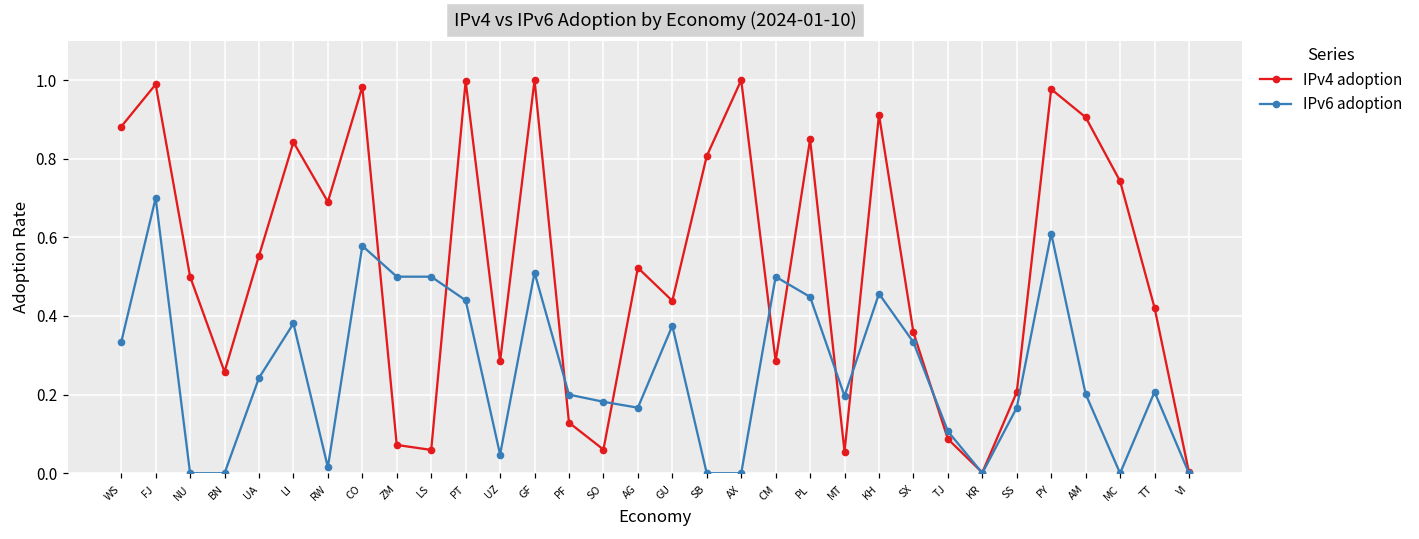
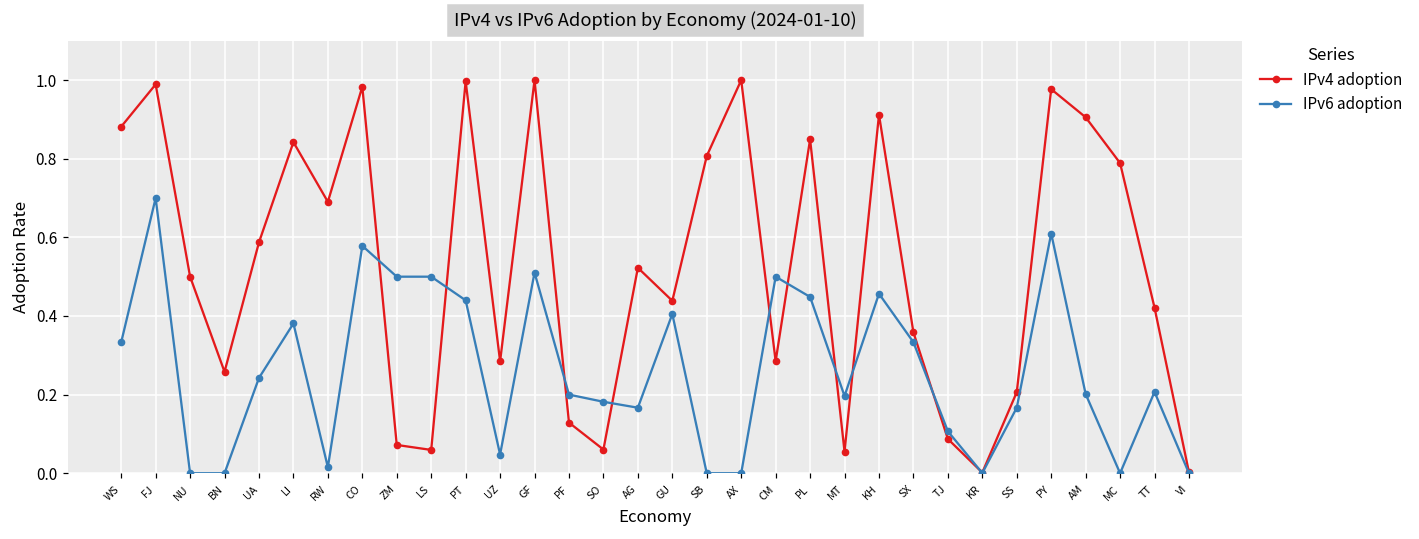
IPv4 adoption, UA: 0.55 -> 0.59
IPv6 adoption, GU: 0.38 -> 0.41
IPv4 adoption, MC: 0.74 -> 0.79
